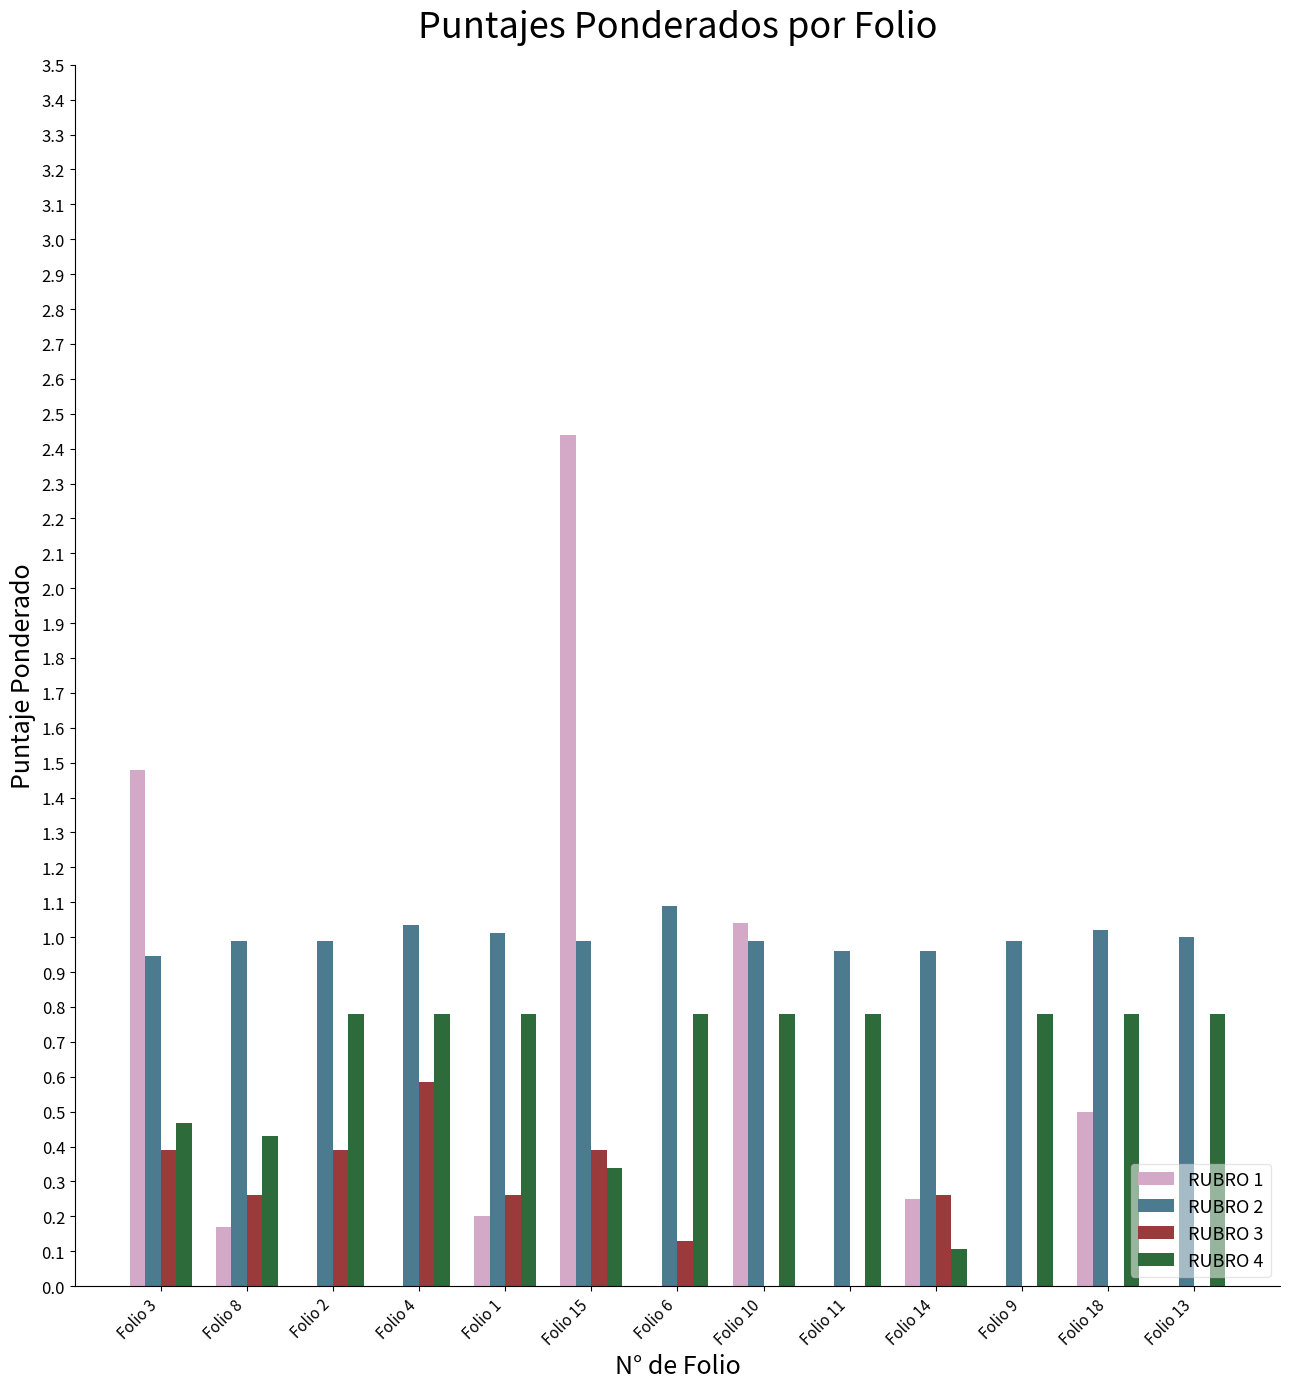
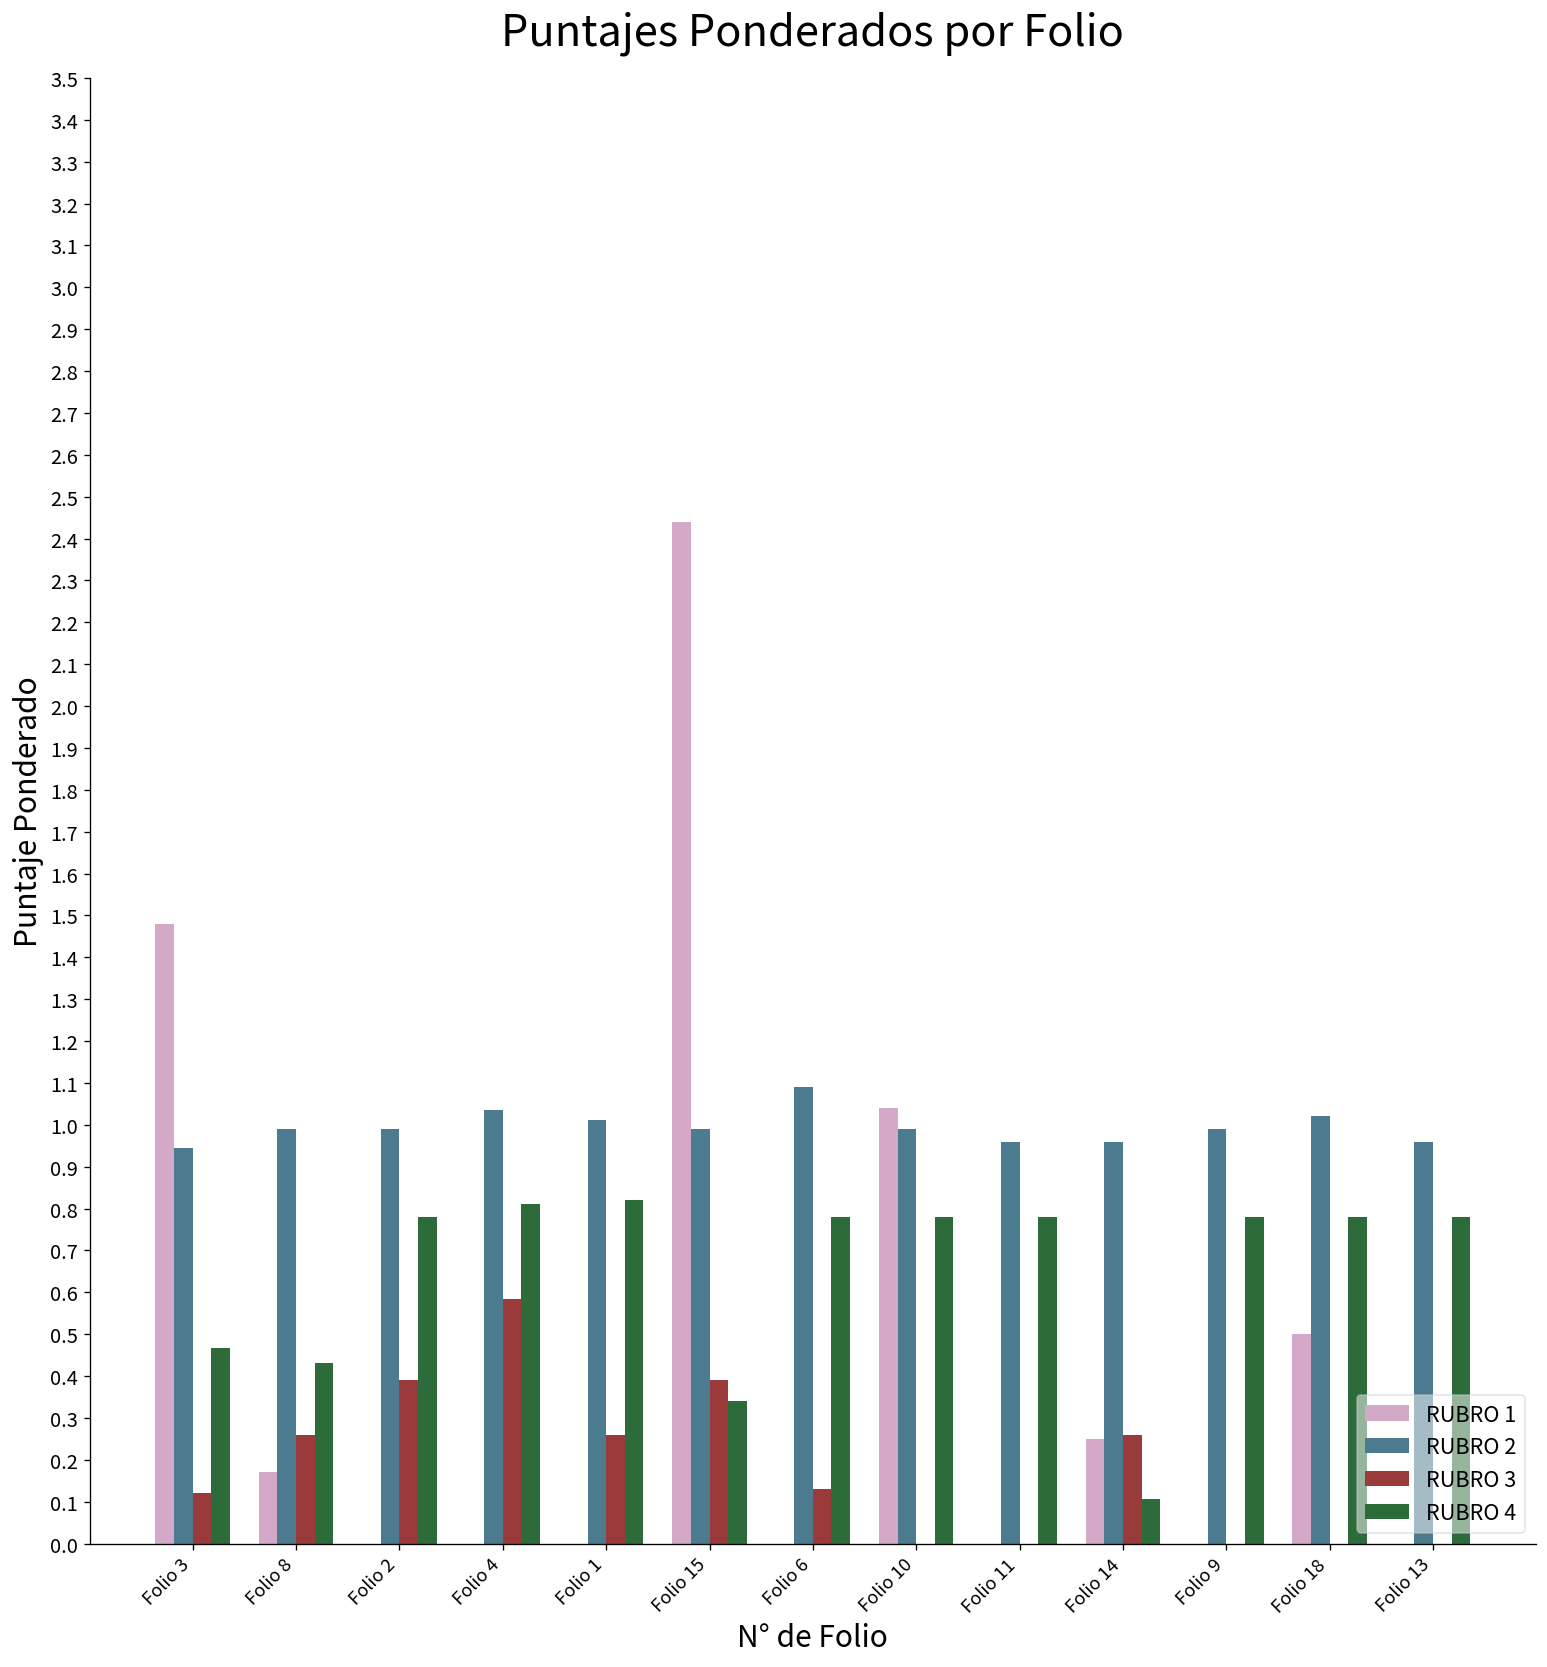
RUBRO 3, Folio 3: 0.39 -> 0.12
RUBRO 4, Folio 4: 0.78 -> 0.81
RUBRO 1, Folio 1: 0.2 -> 0.0
RUBRO 4, Folio 1: 0.78 -> 0.82
RUBRO 2, Folio 13: 1.00 -> 0.96
